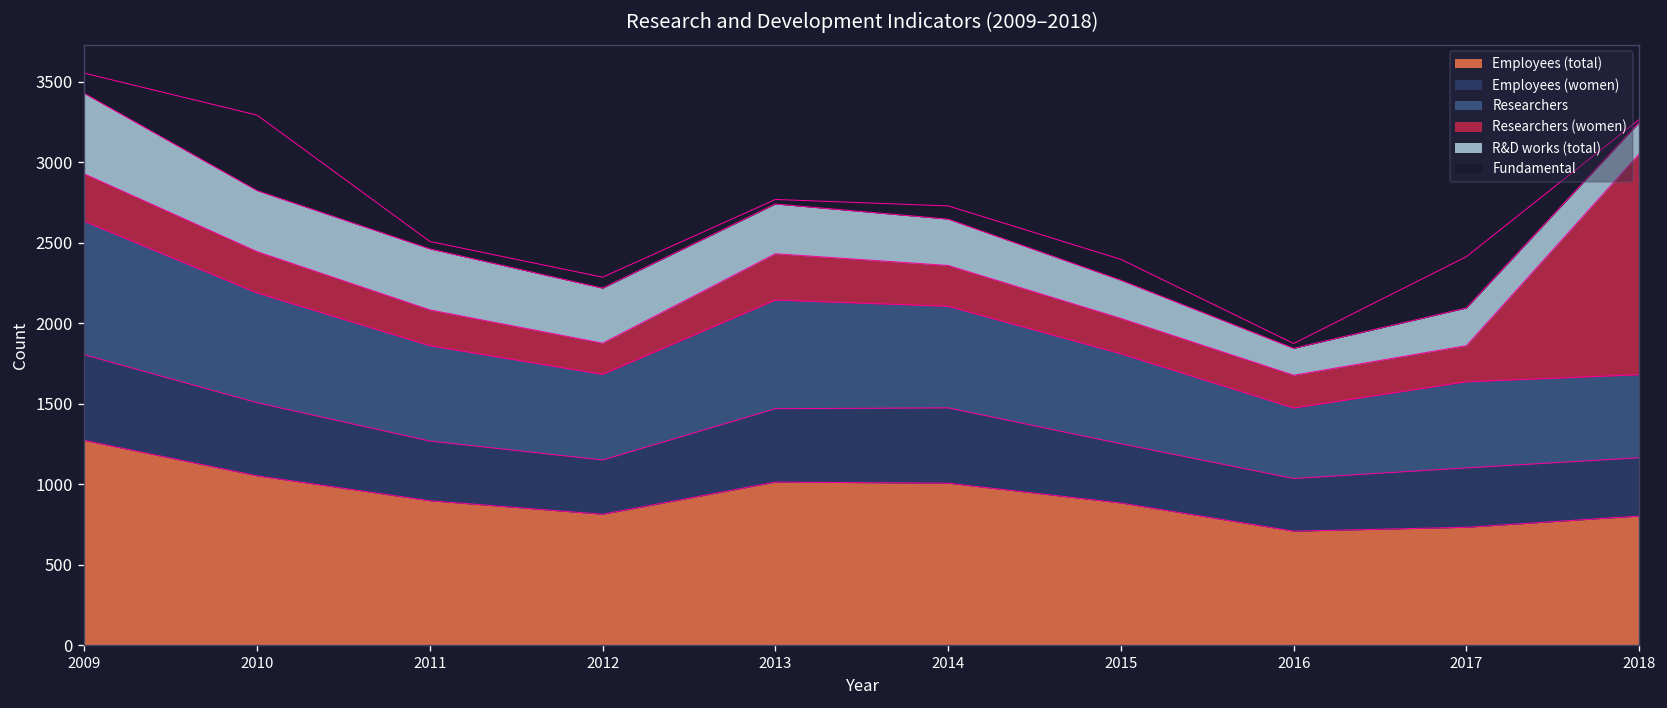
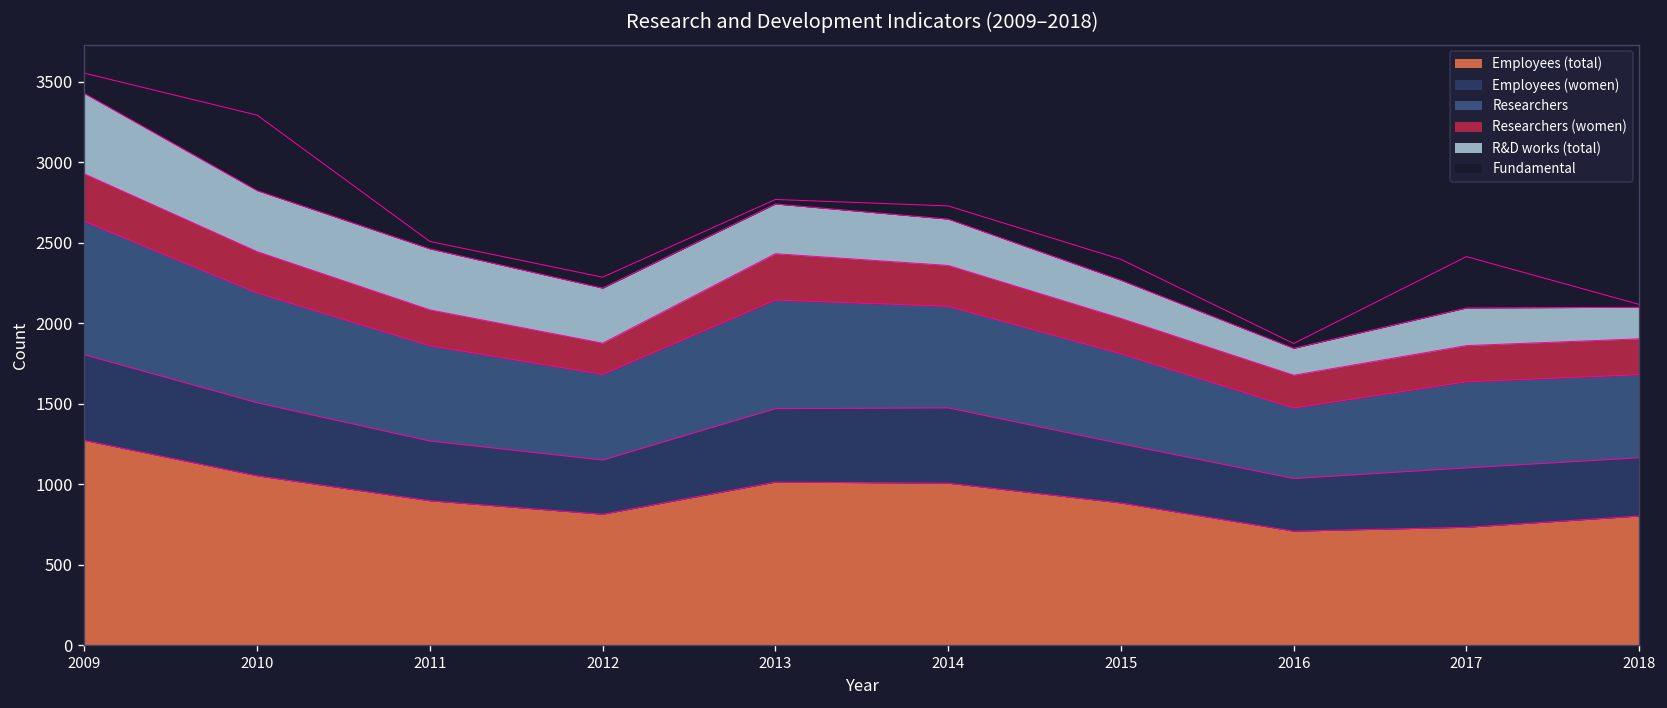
Researchers (women), 2018: 1370 -> 220
